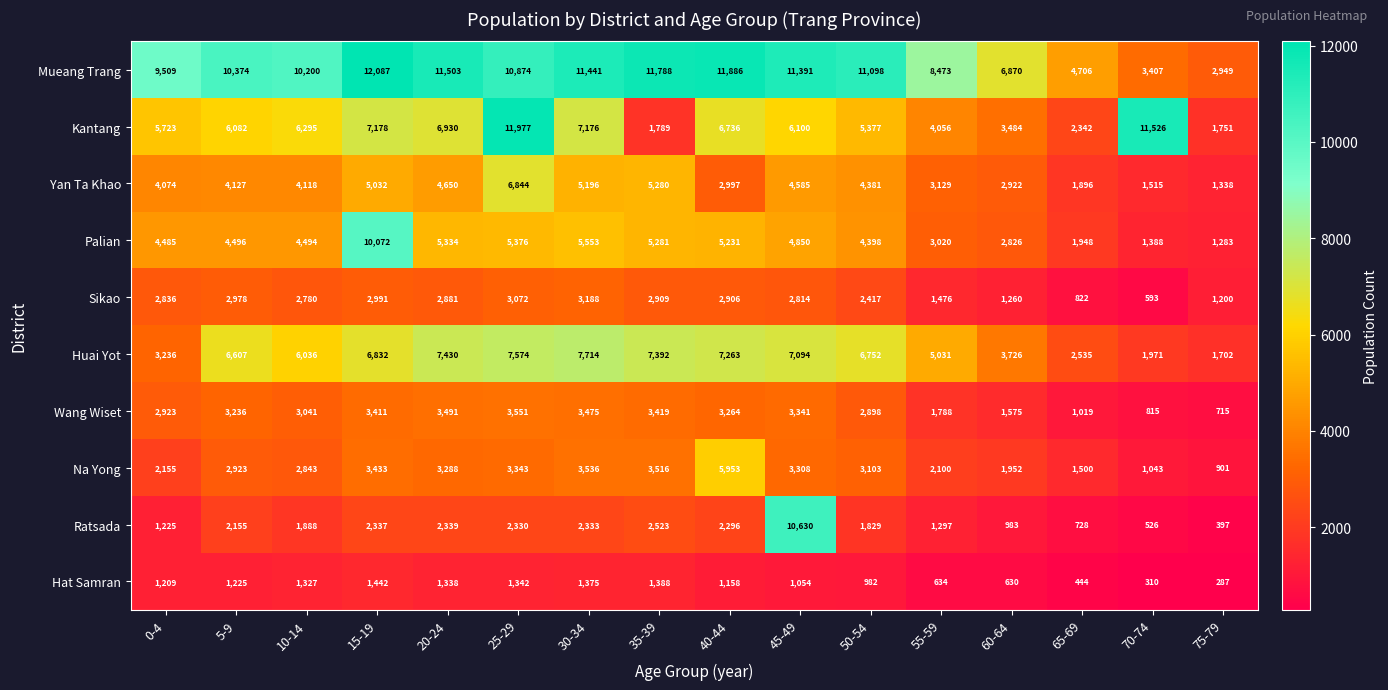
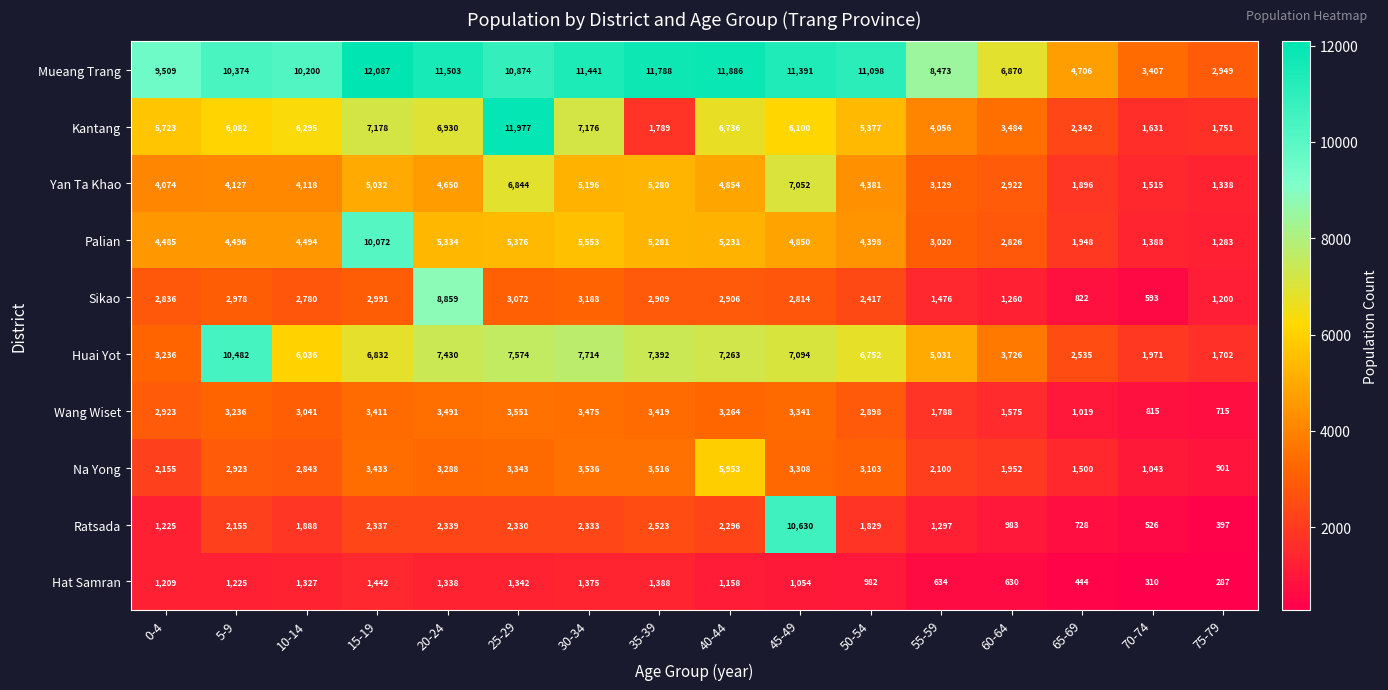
Kantang, 70-74: 11,526 -> 1,631
Yan Ta Khao, 40-44: 2,997 -> 4,854
Yan Ta Khao, 45-49: 4,585 -> 7,052
Sikao, 20-24: 2,881 -> 8,859
Huai Yot, 5-9: 6,607 -> 10,482
